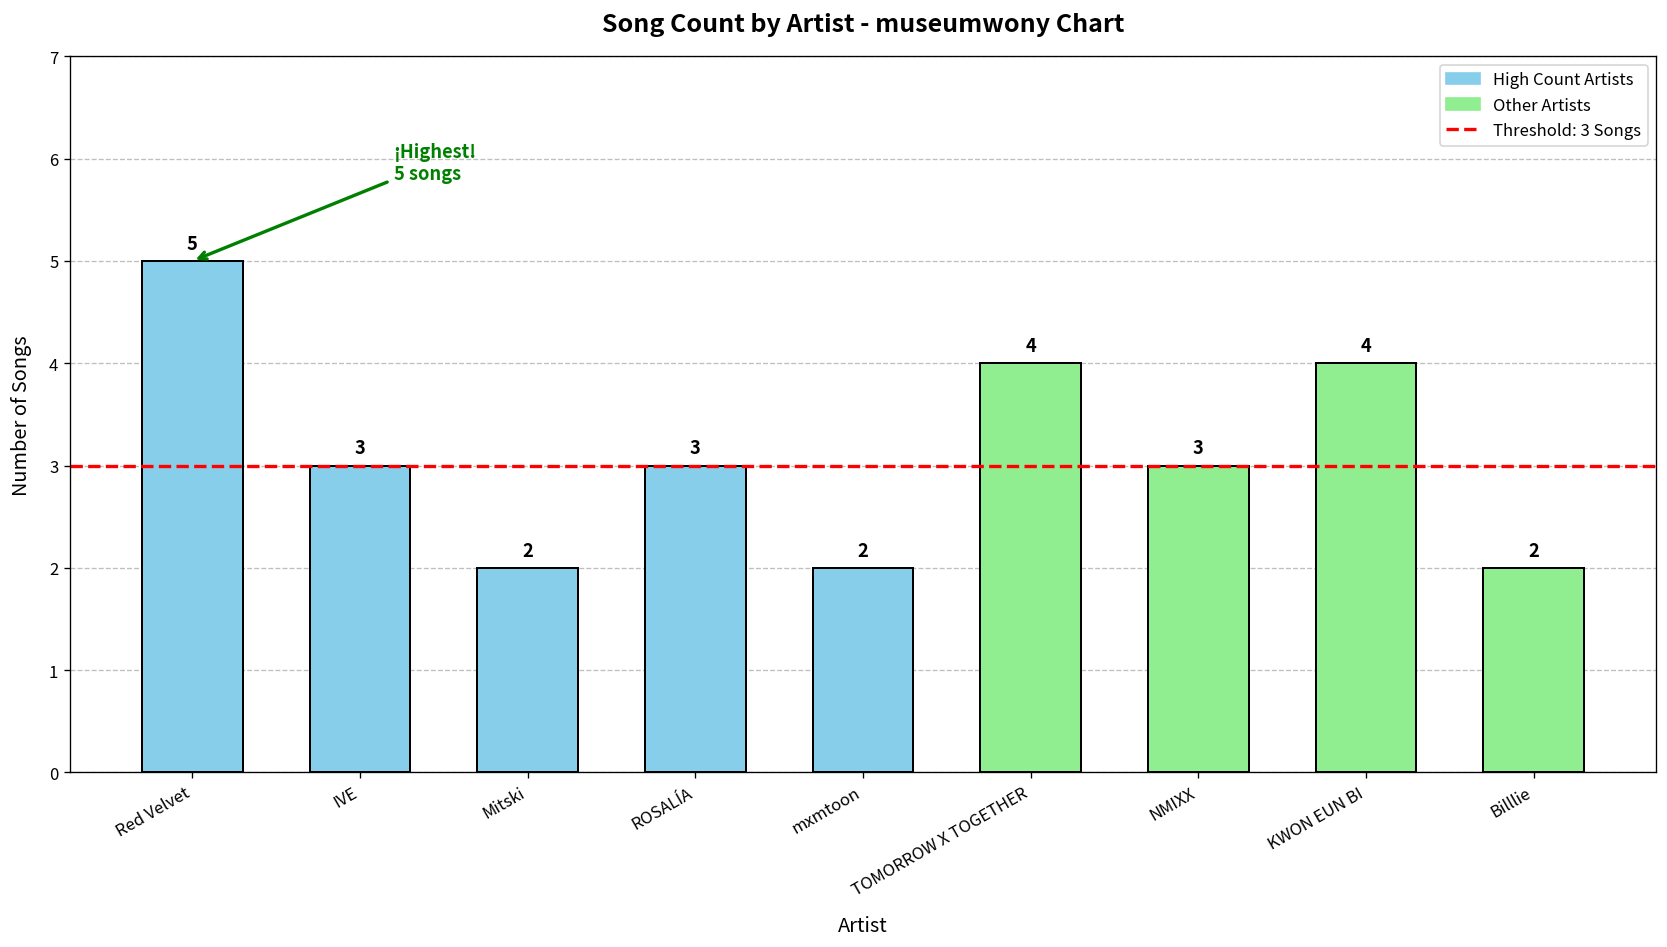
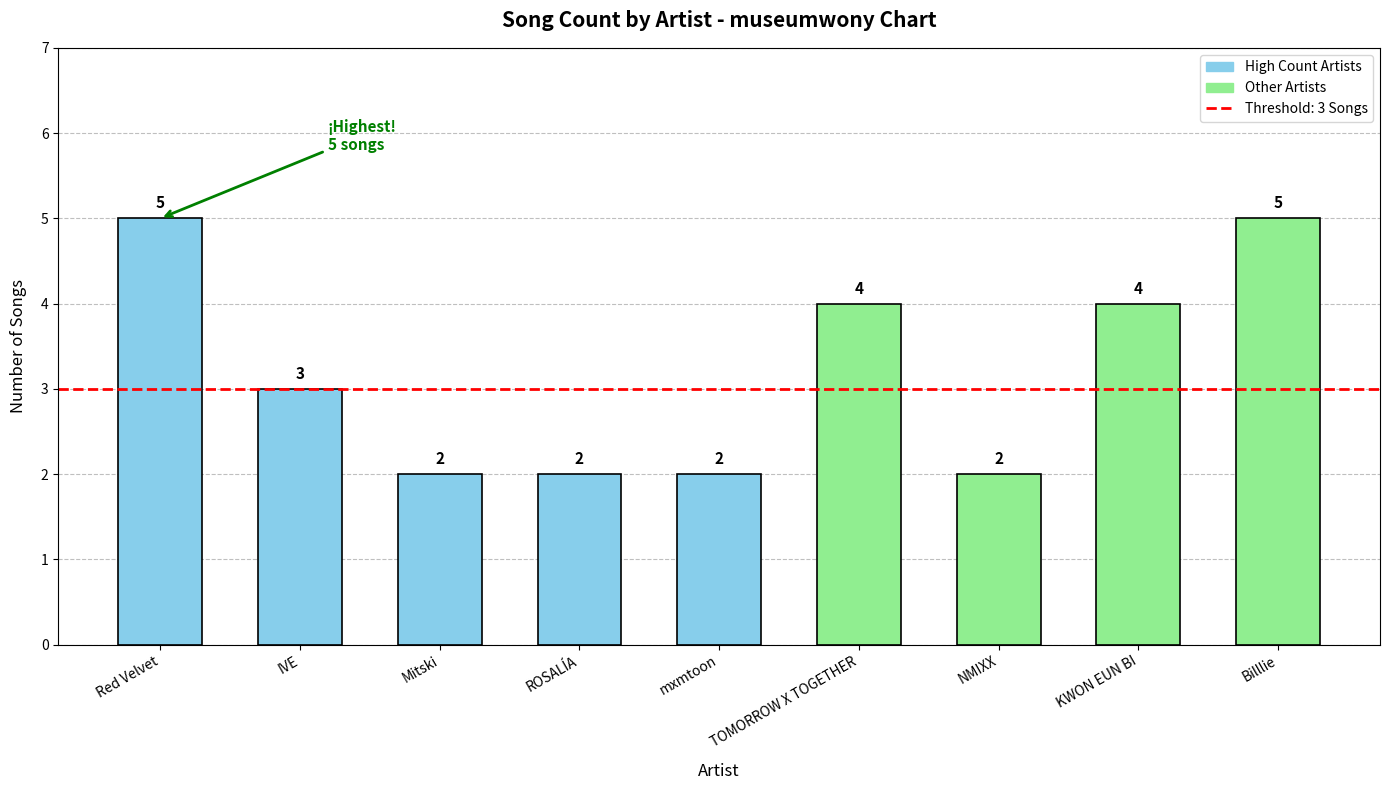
ROSALÍA: 3 -> 2
NMIXX: 3 -> 2
Billlie: 2 -> 5
